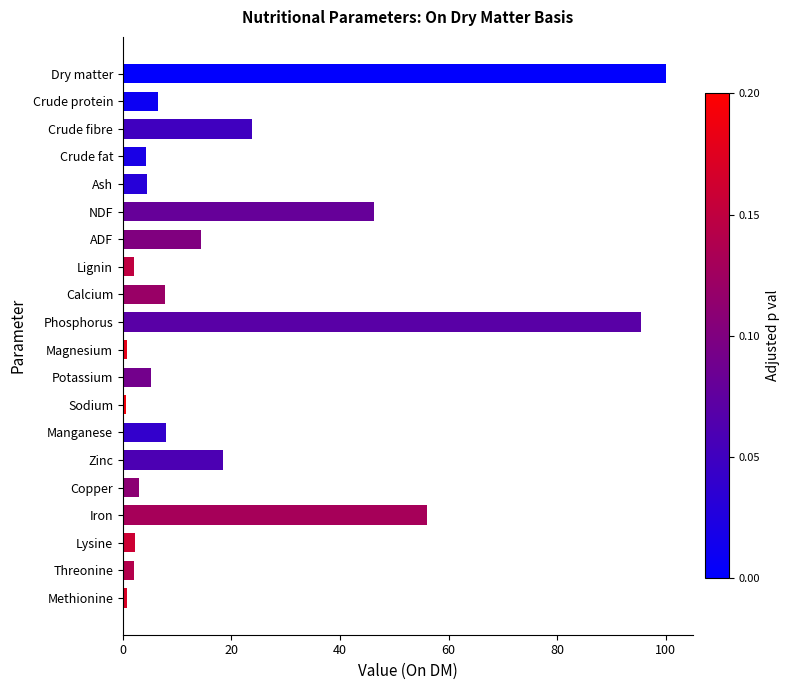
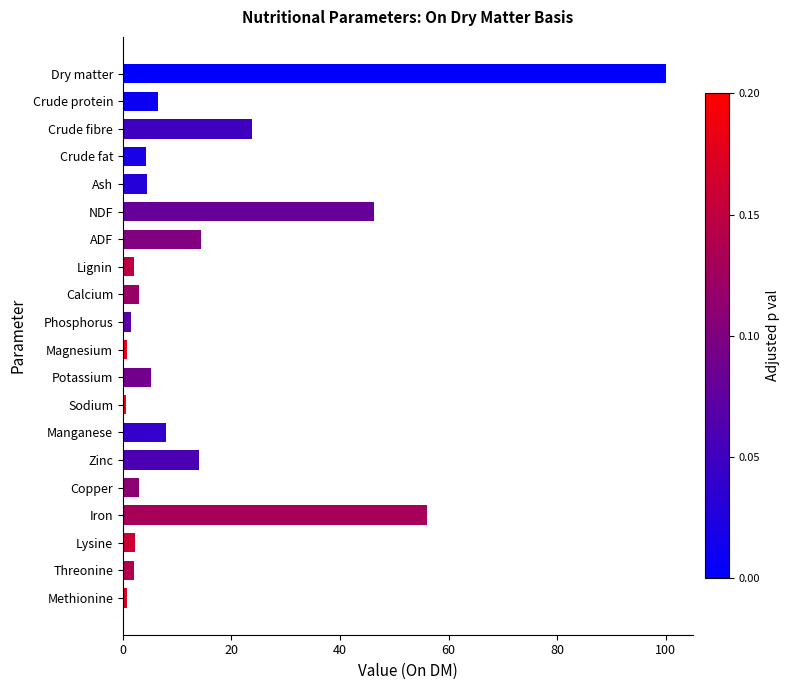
Calcium: 8 -> 3
Phosphorus: 96 -> 2
Zinc: 19 -> 14
